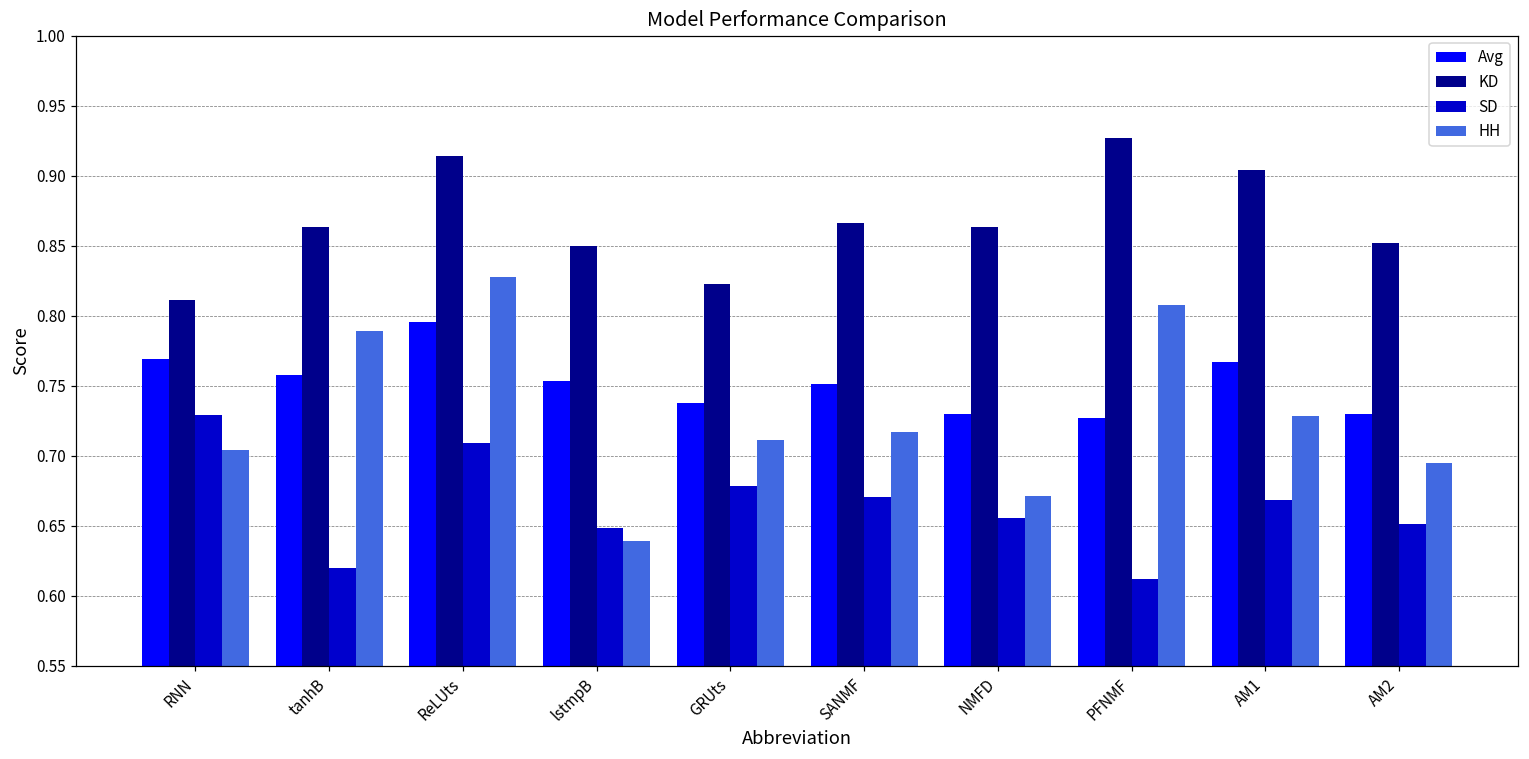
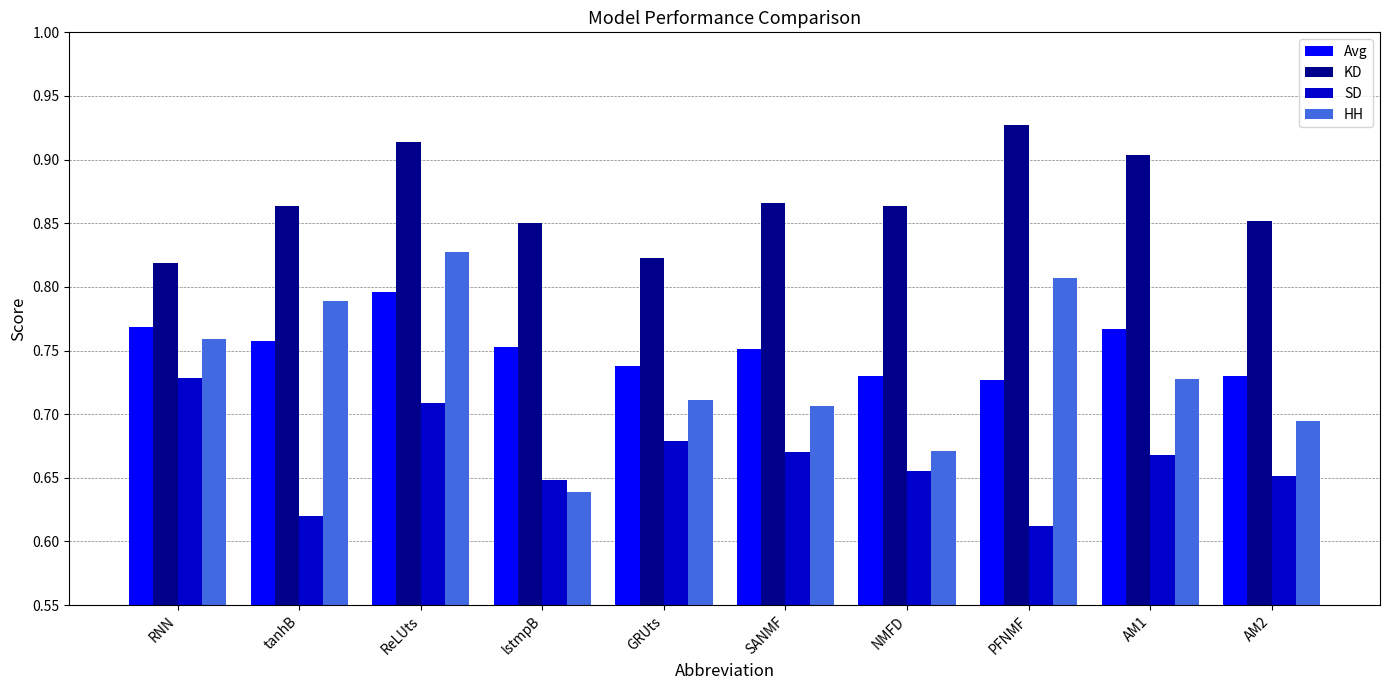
KD, RNN: 0.811 -> 0.819
HH, RNN: 0.704 -> 0.759
HH, SANMF: 0.717 -> 0.707
